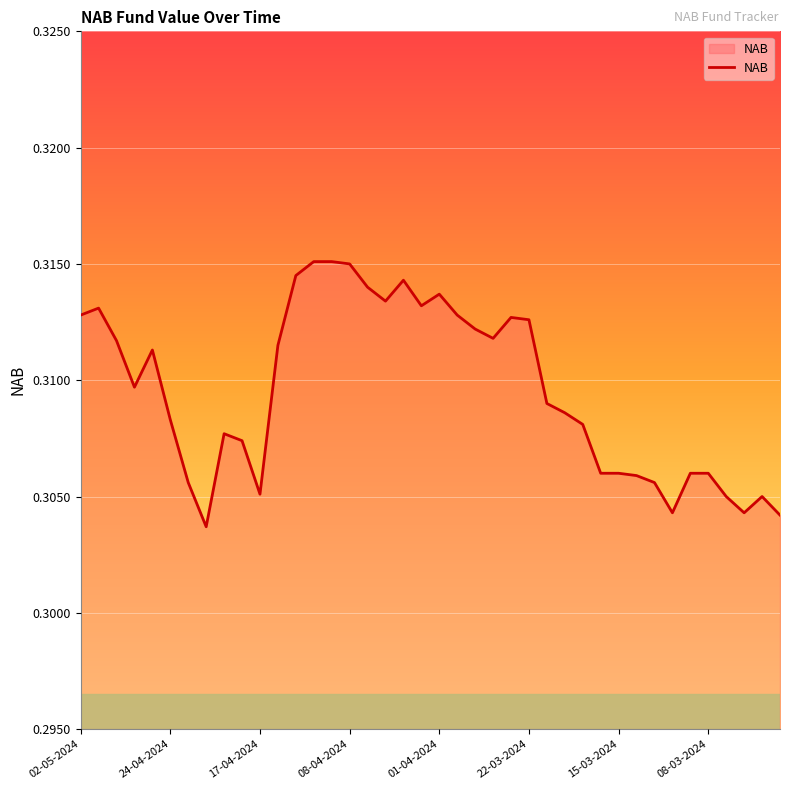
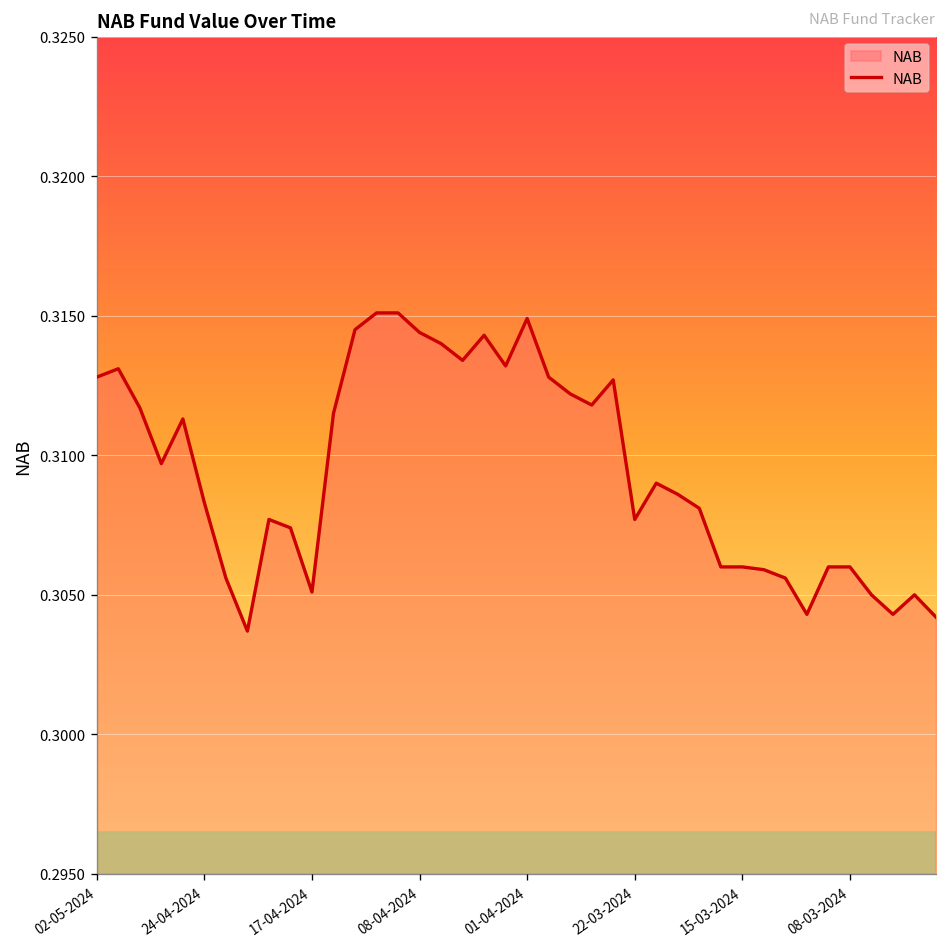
08-04-2024: 0.3150 -> 0.3144
01-04-2024: 0.3137 -> 0.3149
22-03-2024: 0.3126 -> 0.3077
